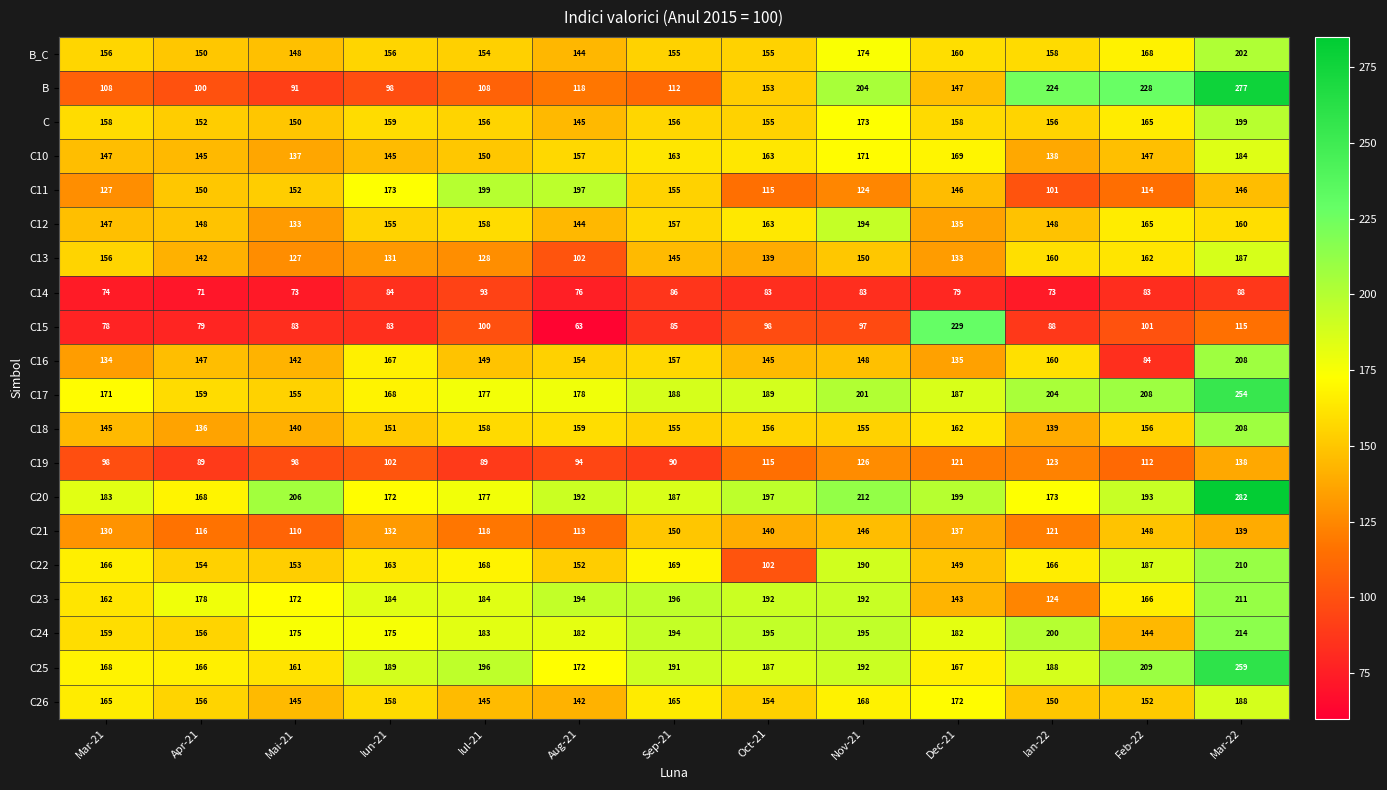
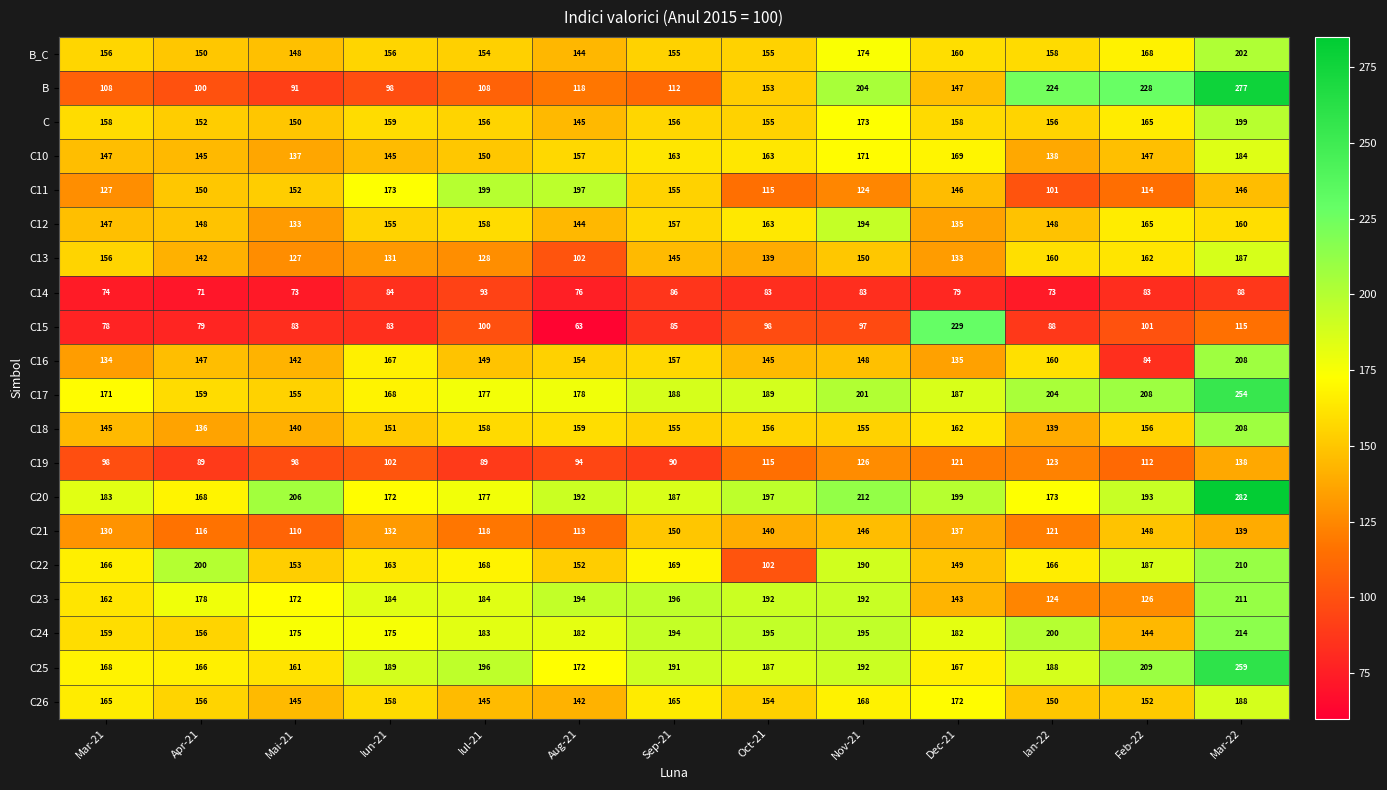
C22, Apr-21: 154 -> 200
C23, Feb-22: 166 -> 126
